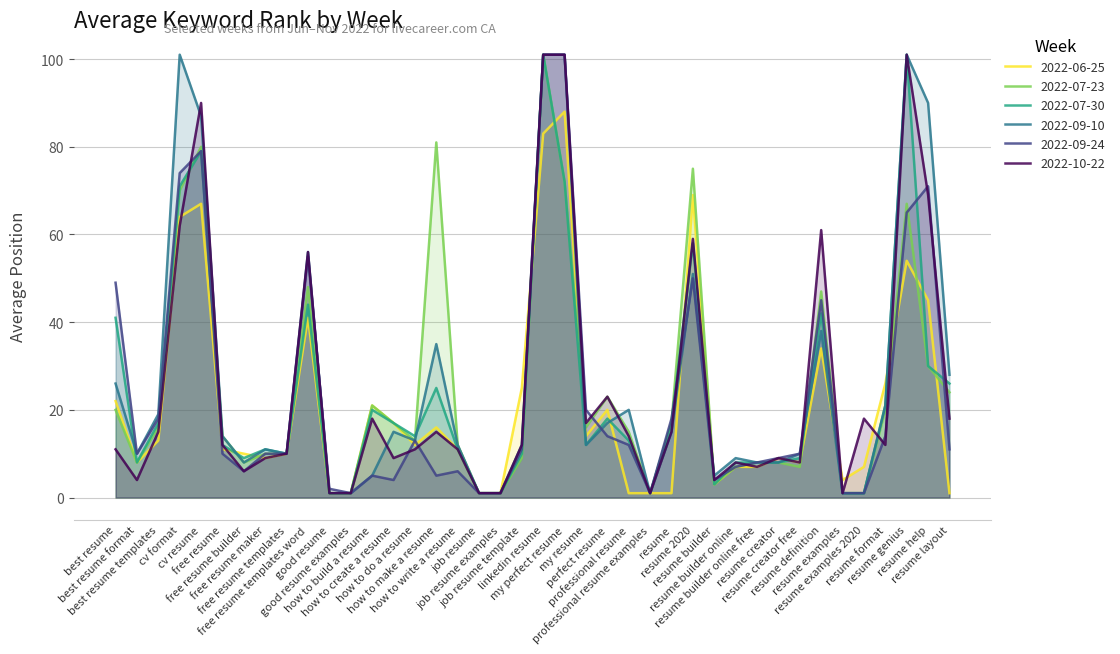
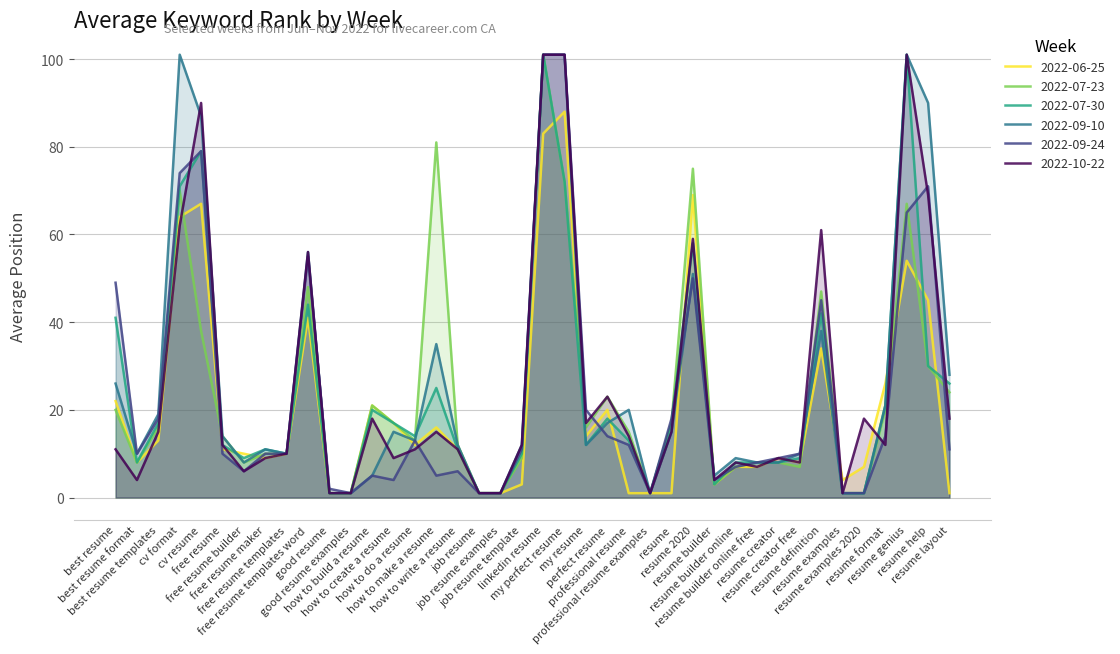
2022-07-23, cv resume: 80 -> 38
2022-06-25, job resume template: 25 -> 3
